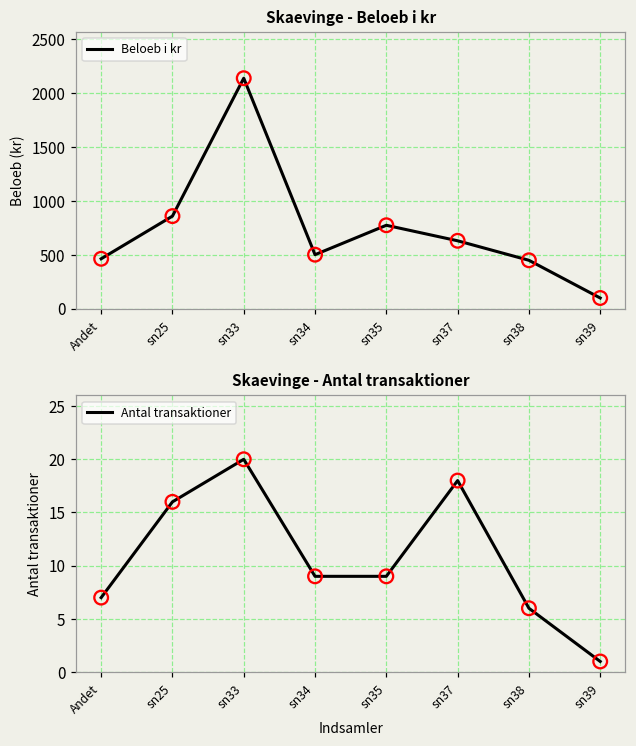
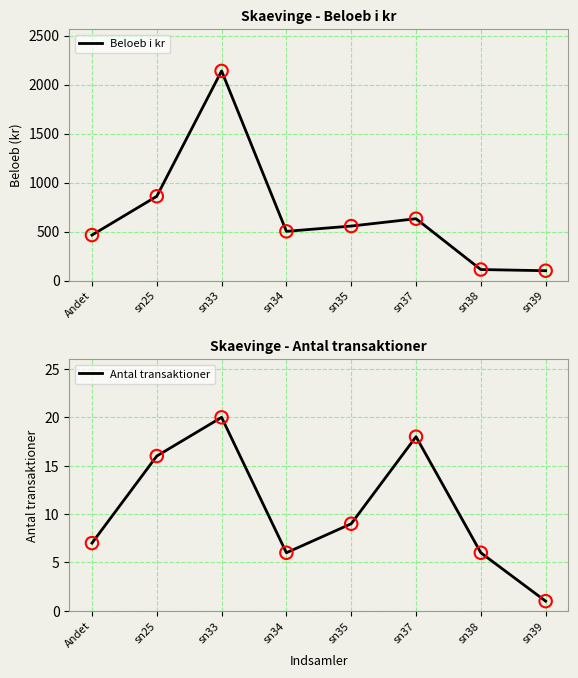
Skaevinge - Beloeb i kr, sn35: 800 -> 600
Skaevinge - Beloeb i kr, sn38: 500 -> 100
Skaevinge - Antal transaktioner, sn34: 9 -> 6
